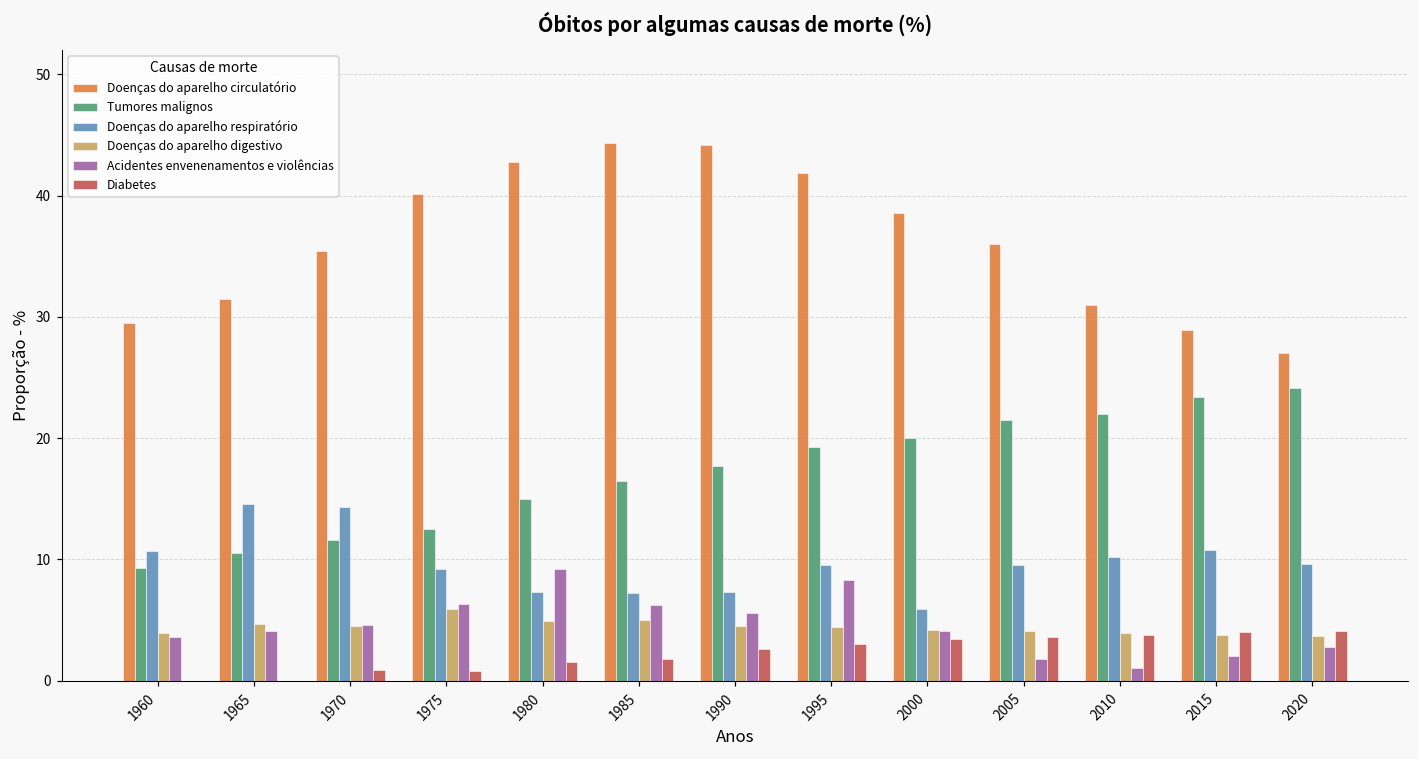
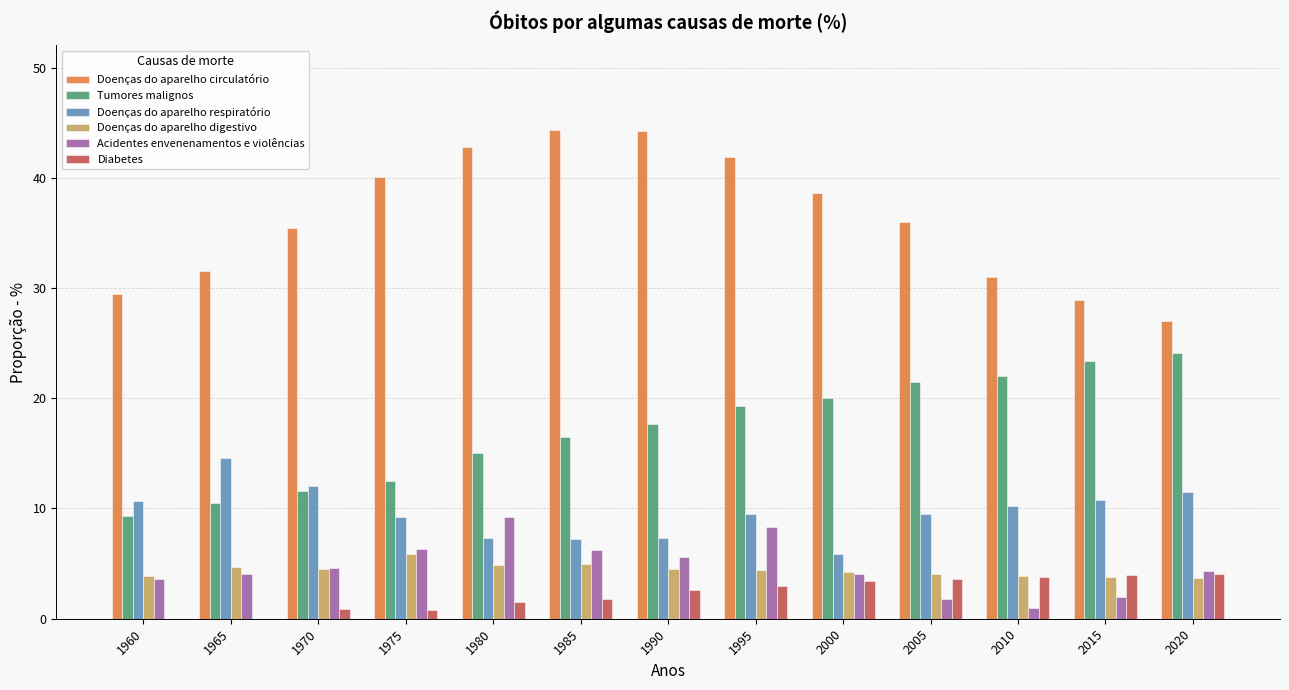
Doenças do aparelho respiratório, 1970: 14.3 -> 12.0
Doenças do aparelho respiratório, 2020: 9.6 -> 11.5
Acidentes envenenamentos e violências, 2020: 2.8 -> 4.3
